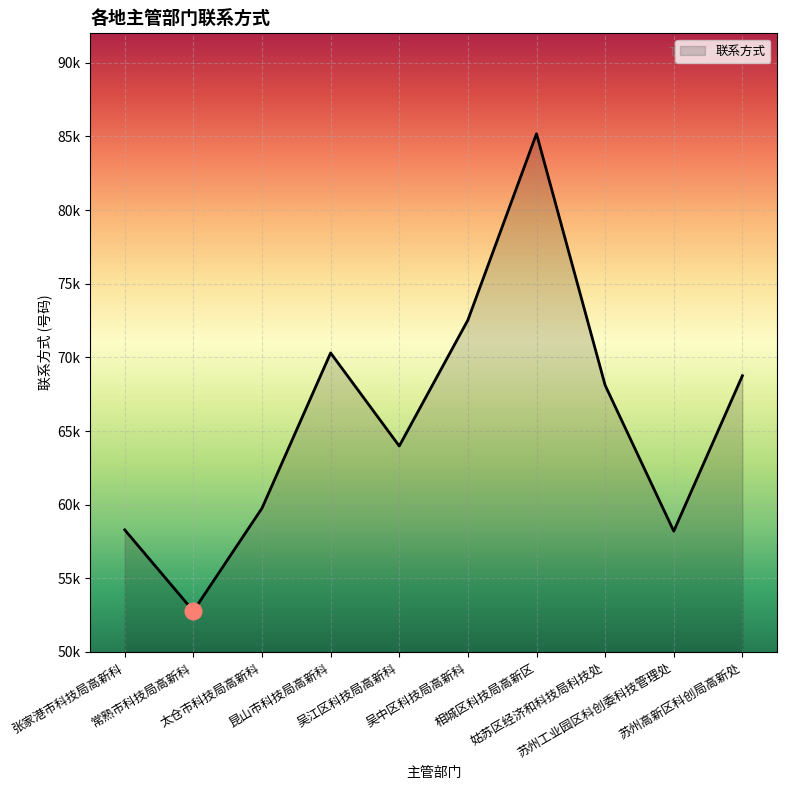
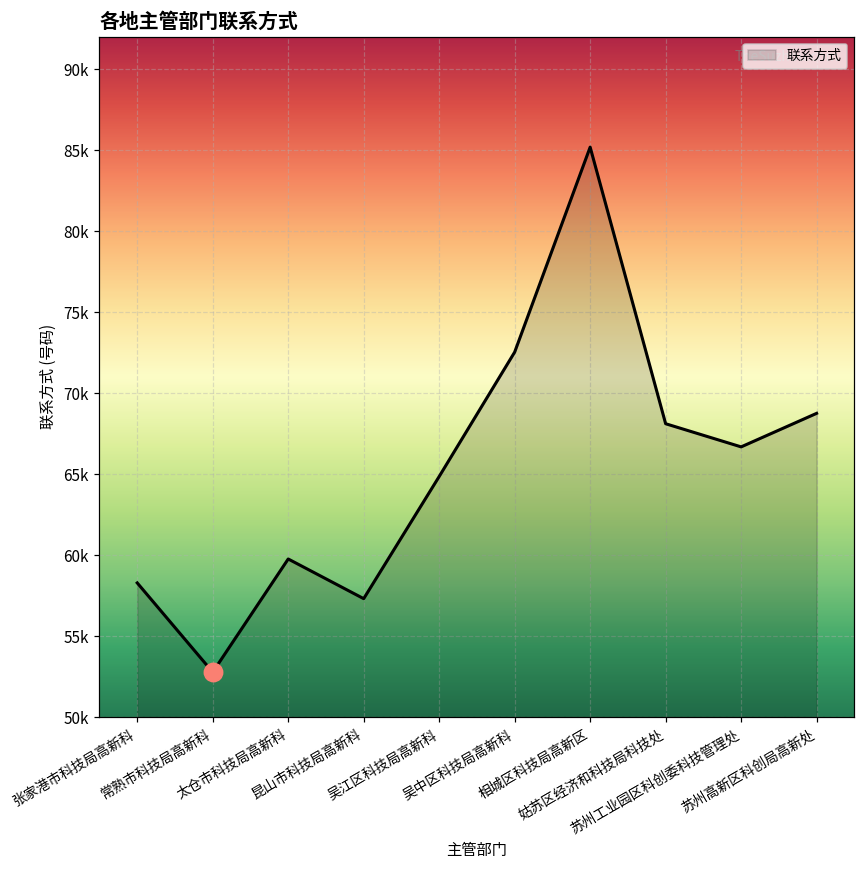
联系方式, 昆山市科技局高新科: 70300 -> 57300
联系方式, 吴江区科技局高新科: 64000 -> 64900
联系方式, 苏州工业园区科创委科技管理处: 58200 -> 66700
